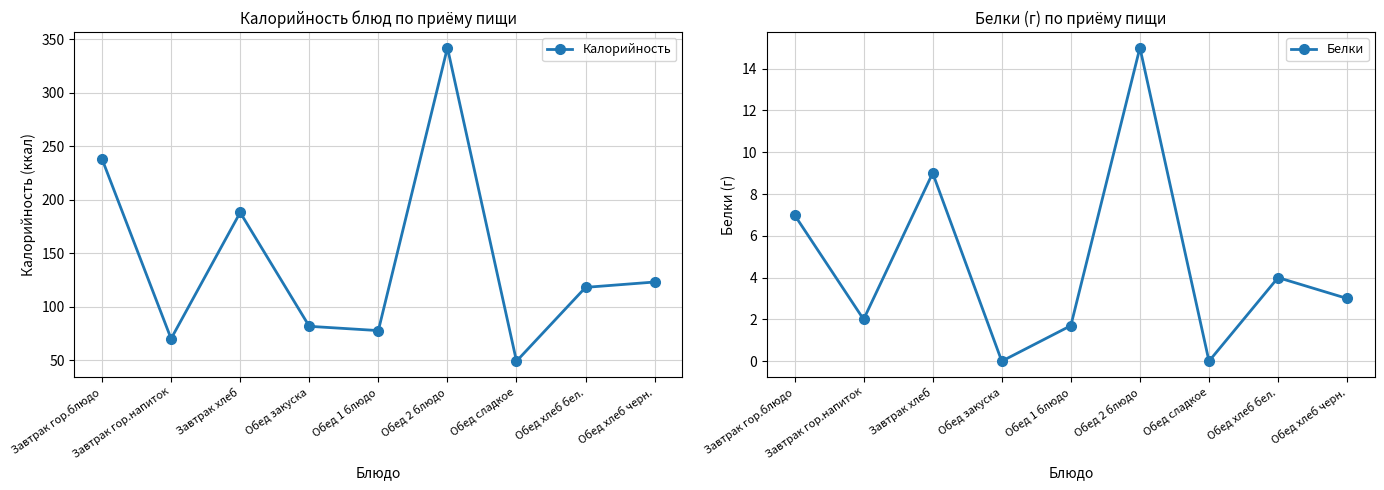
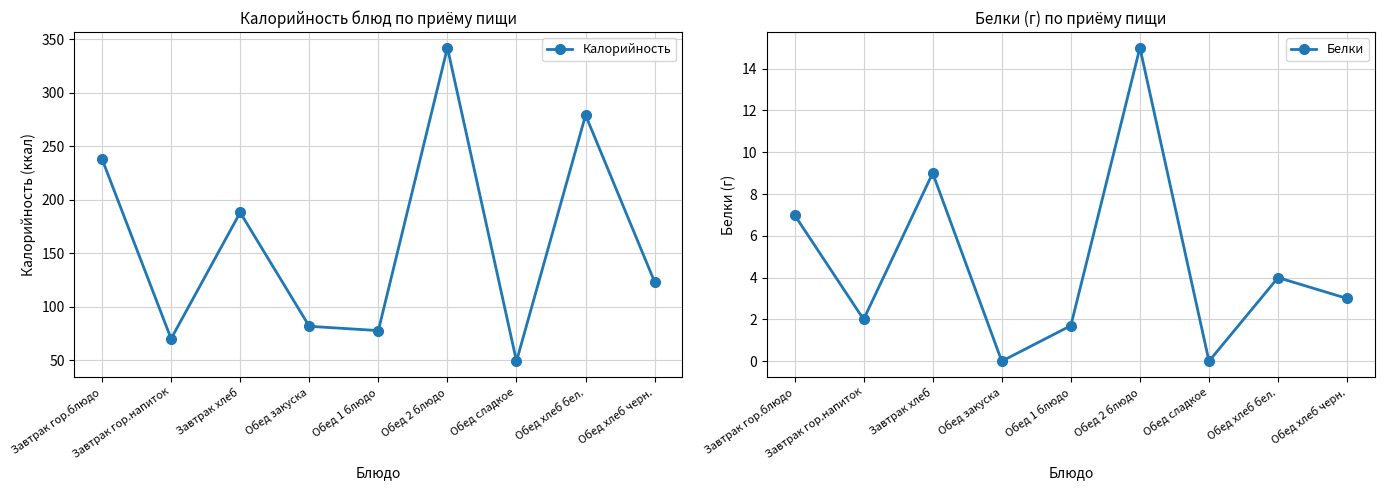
Калорийность блюд по приёму пищи, Обед хлеб бел.: 118 -> 279
